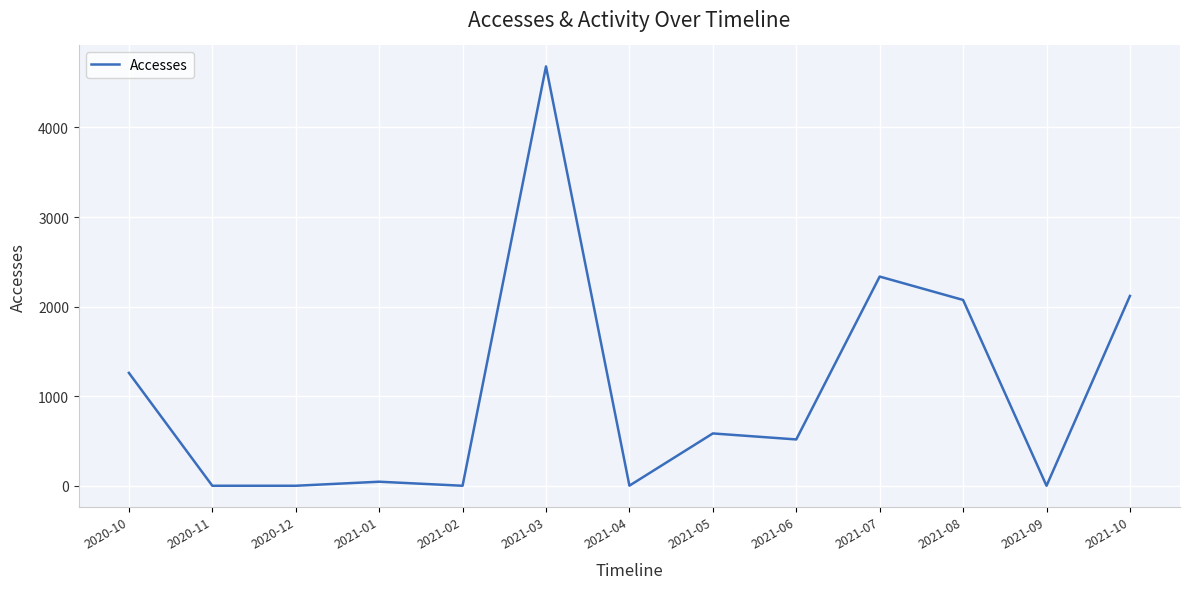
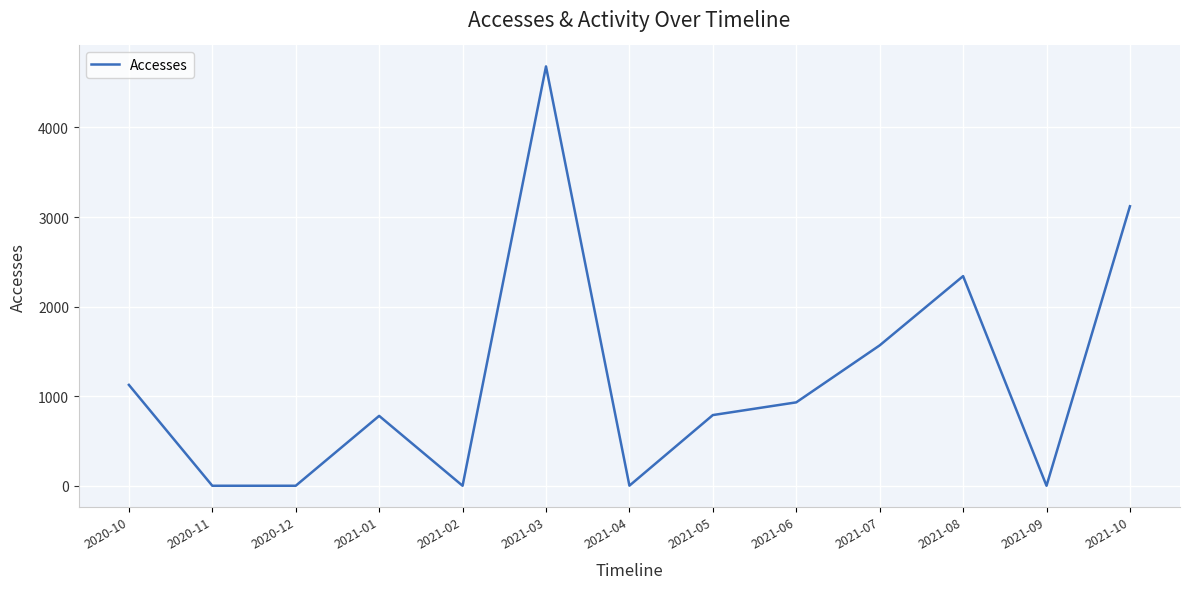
2020-10: 1300 -> 1100
2021-01: 0 -> 800
2021-05: 600 -> 800
2021-06: 500 -> 900
2021-07: 2300 -> 1600
2021-08: 2100 -> 2300
2021-10: 2100 -> 3100
